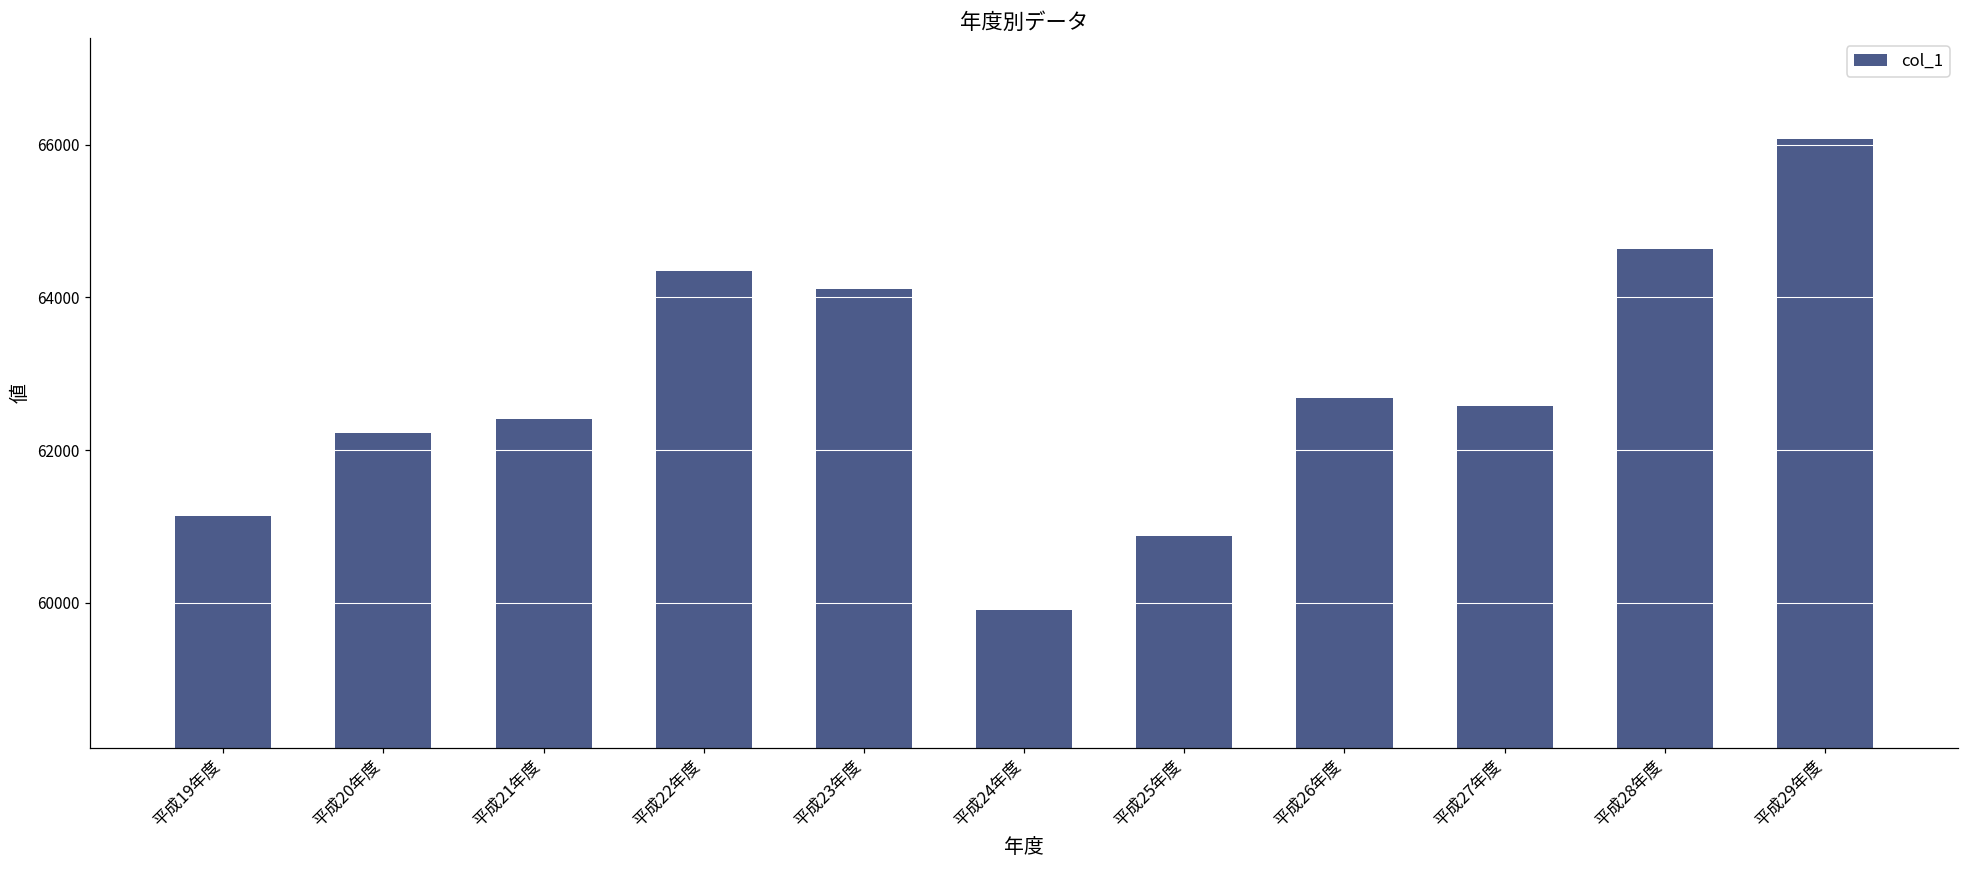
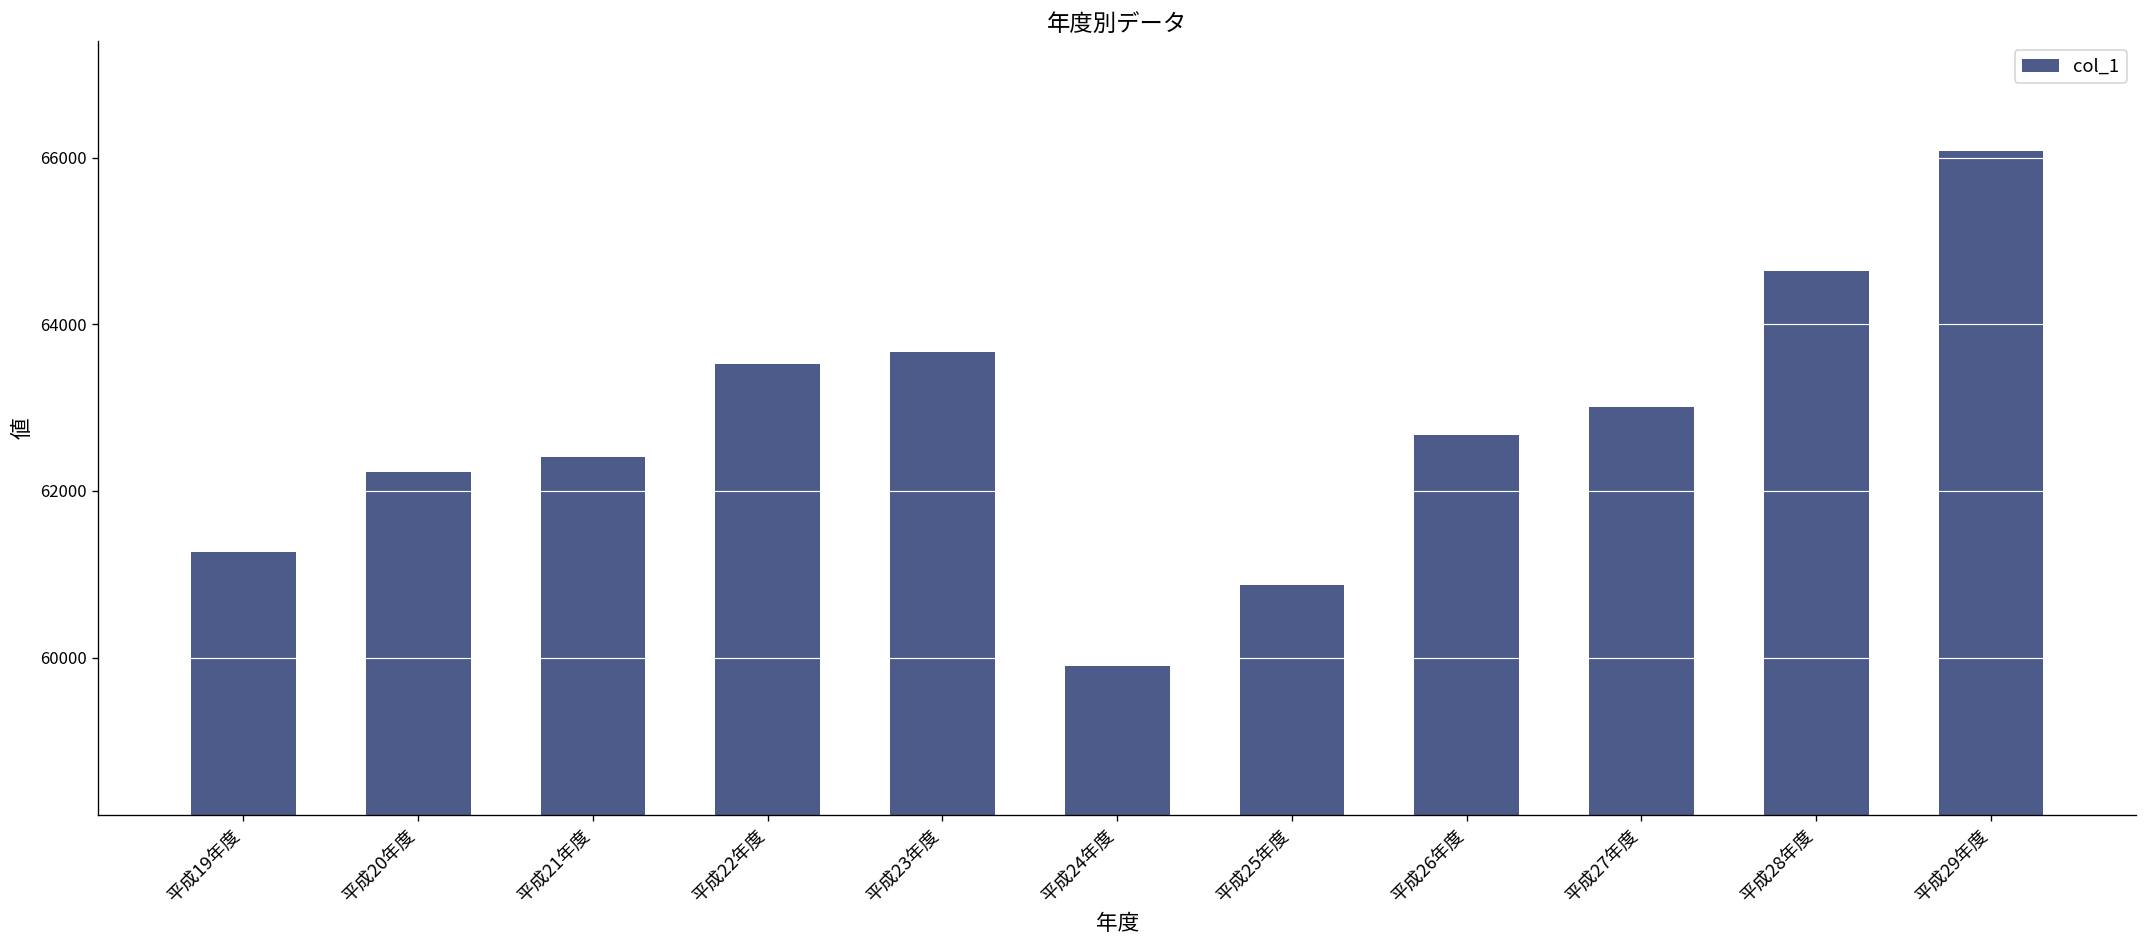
平成19年度: 61100 -> 61300
平成22年度: 64300 -> 63500
平成23年度: 64100 -> 63700
平成27年度: 62600 -> 63000
